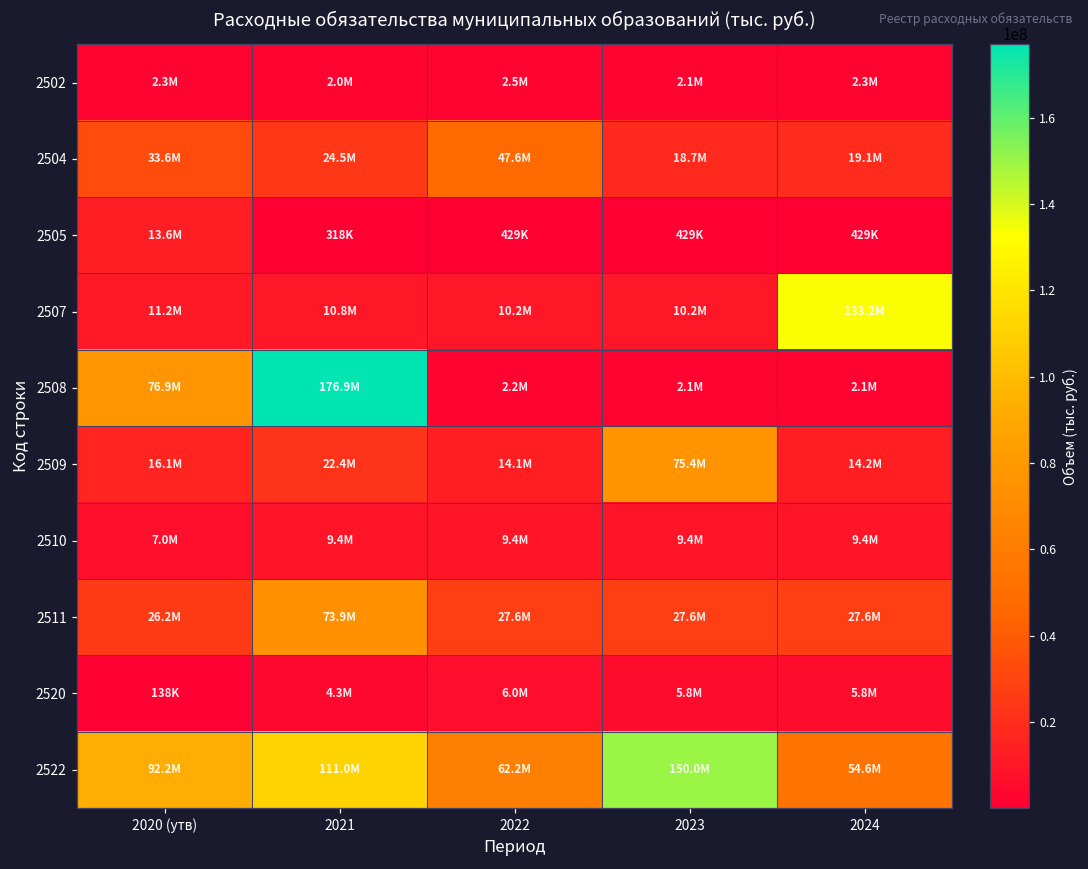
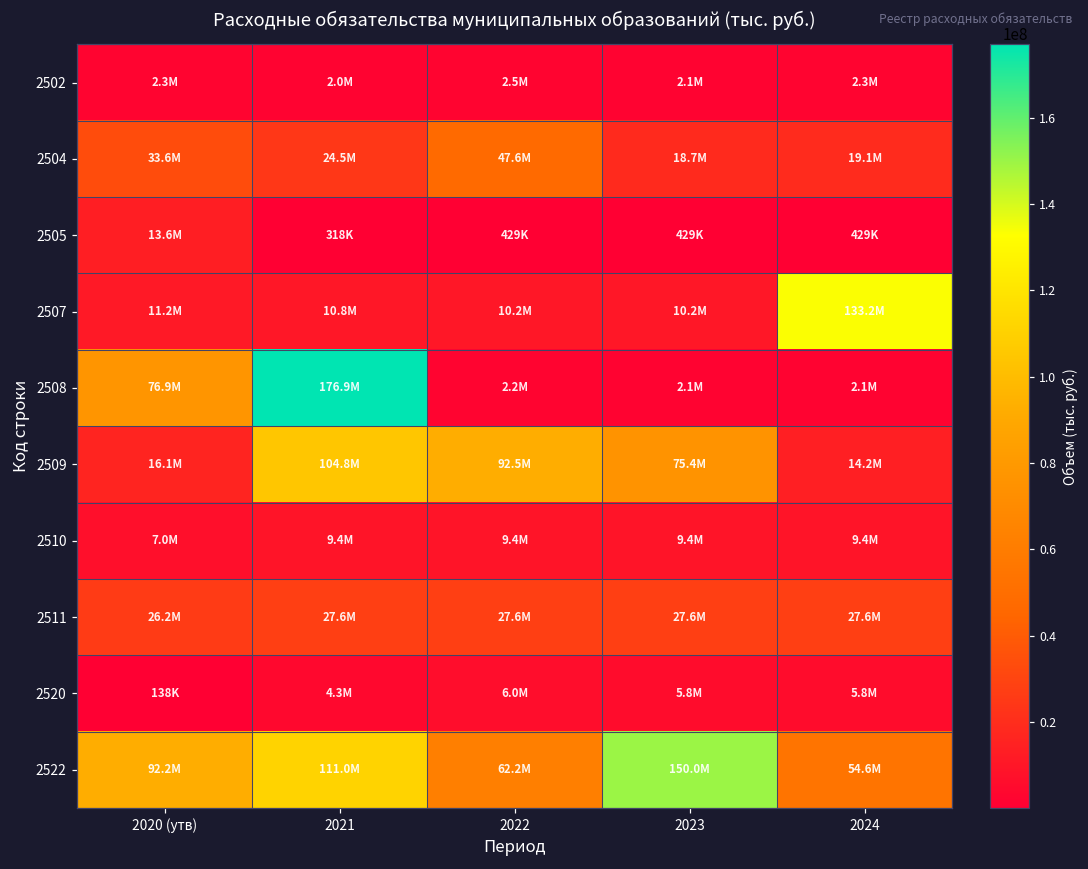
2509, 2021: 22.4M -> 104.8M
2509, 2022: 14.1M -> 92.5M
2511, 2021: 73.9M -> 27.6M
